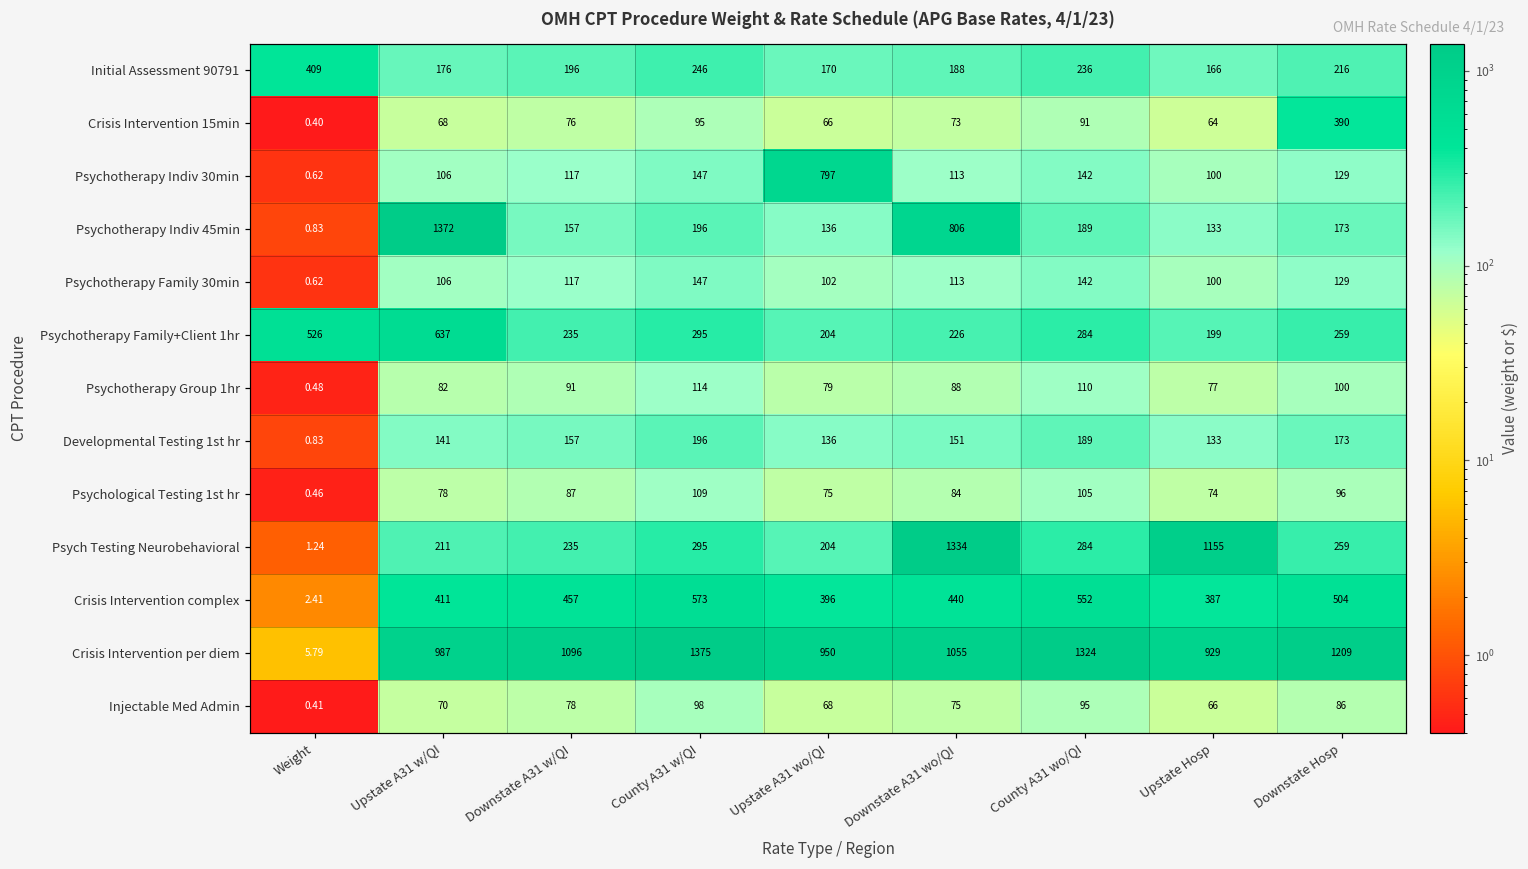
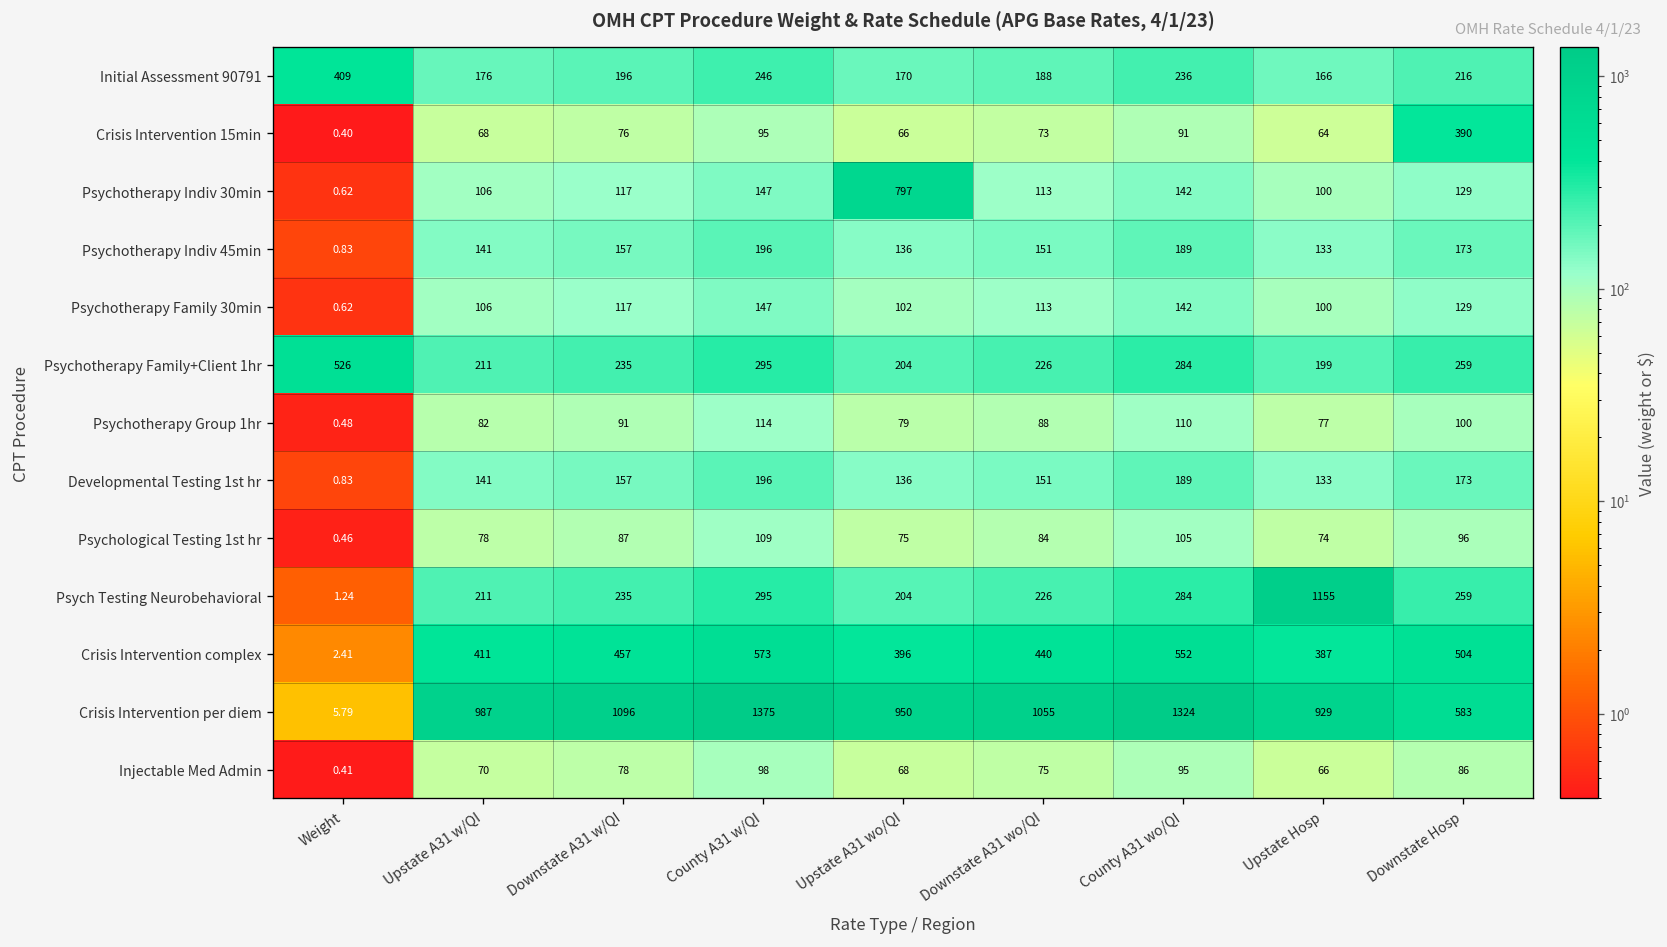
Psychotherapy Indiv 45min, Upstate A31 w/QI: 1372 -> 141
Psychotherapy Indiv 45min, Downstate A31 wo/QI: 806 -> 151
Psychotherapy Family+Client 1hr, Upstate A31 w/QI: 637 -> 211
Psych Testing Neurobehavioral, Downstate A31 wo/QI: 1334 -> 226
Crisis Intervention per diem, Downstate Hosp: 1209 -> 583
